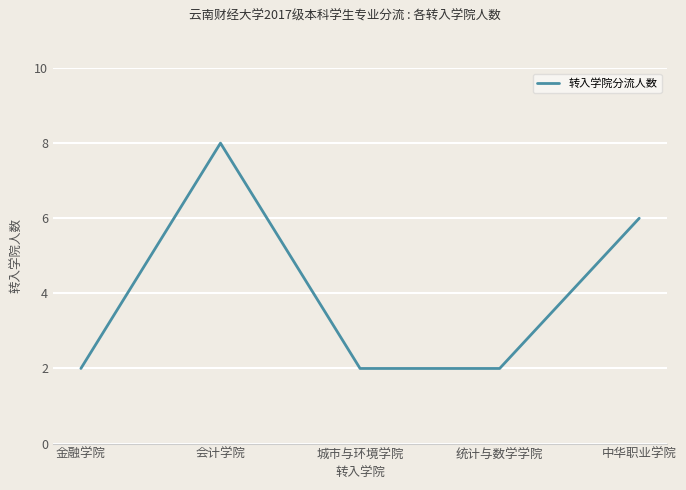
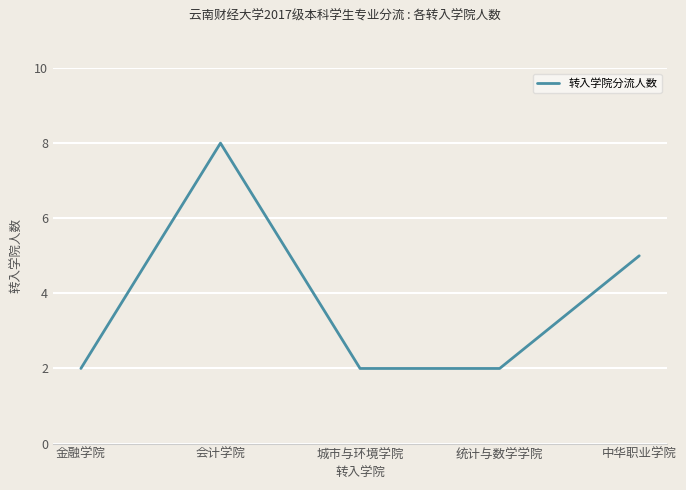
中华职业学院: 6 -> 5
